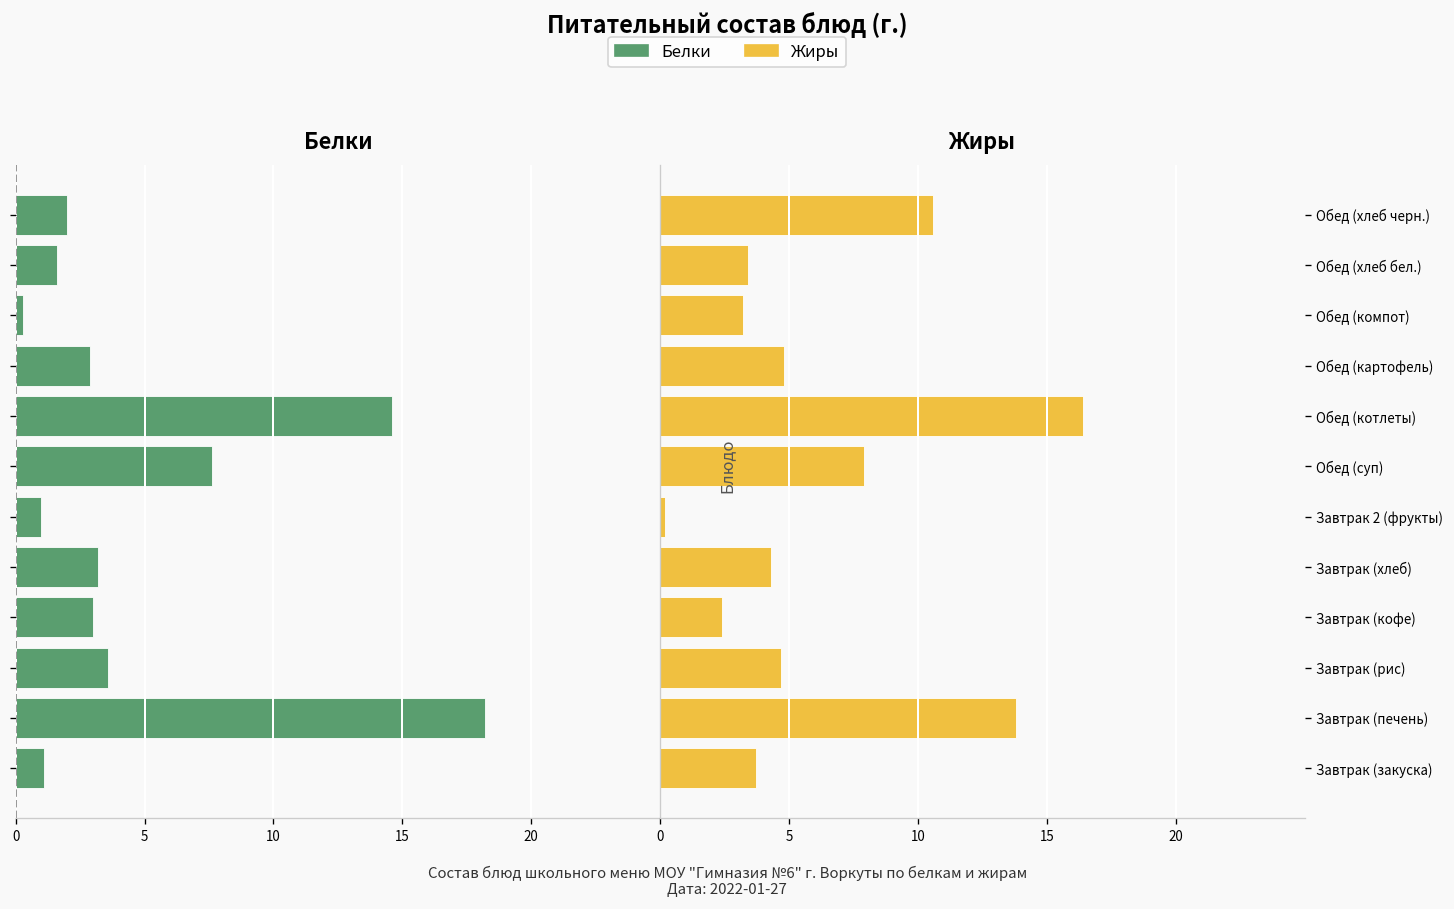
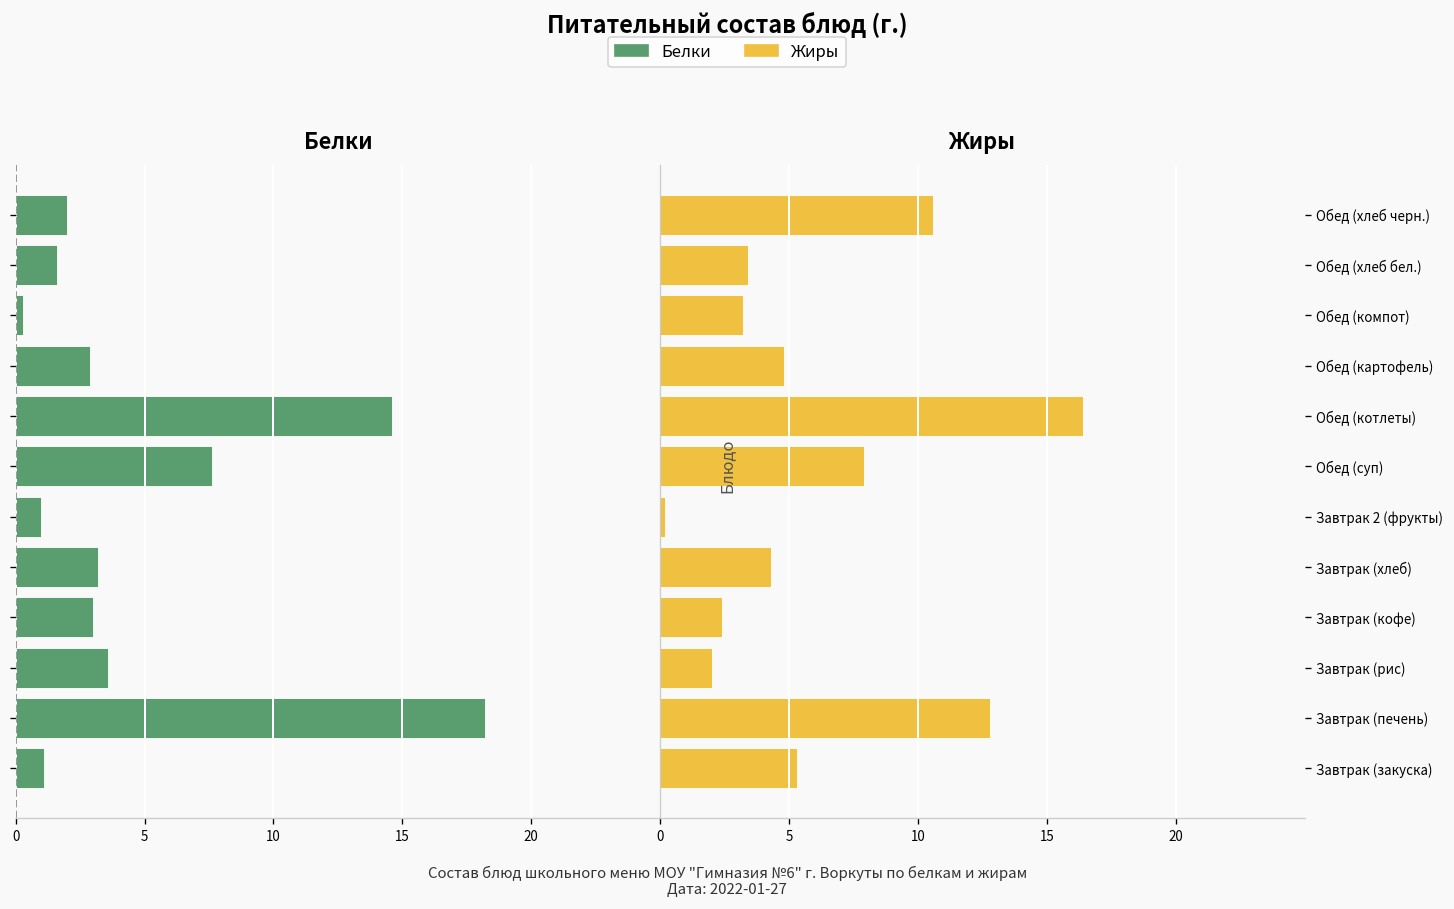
Жиры, Завтрак (рис): 4.7 -> 2.0
Жиры, Завтрак (печень): 13.8 -> 12.8
Жиры, Завтрак (закуска): 3.7 -> 5.3
